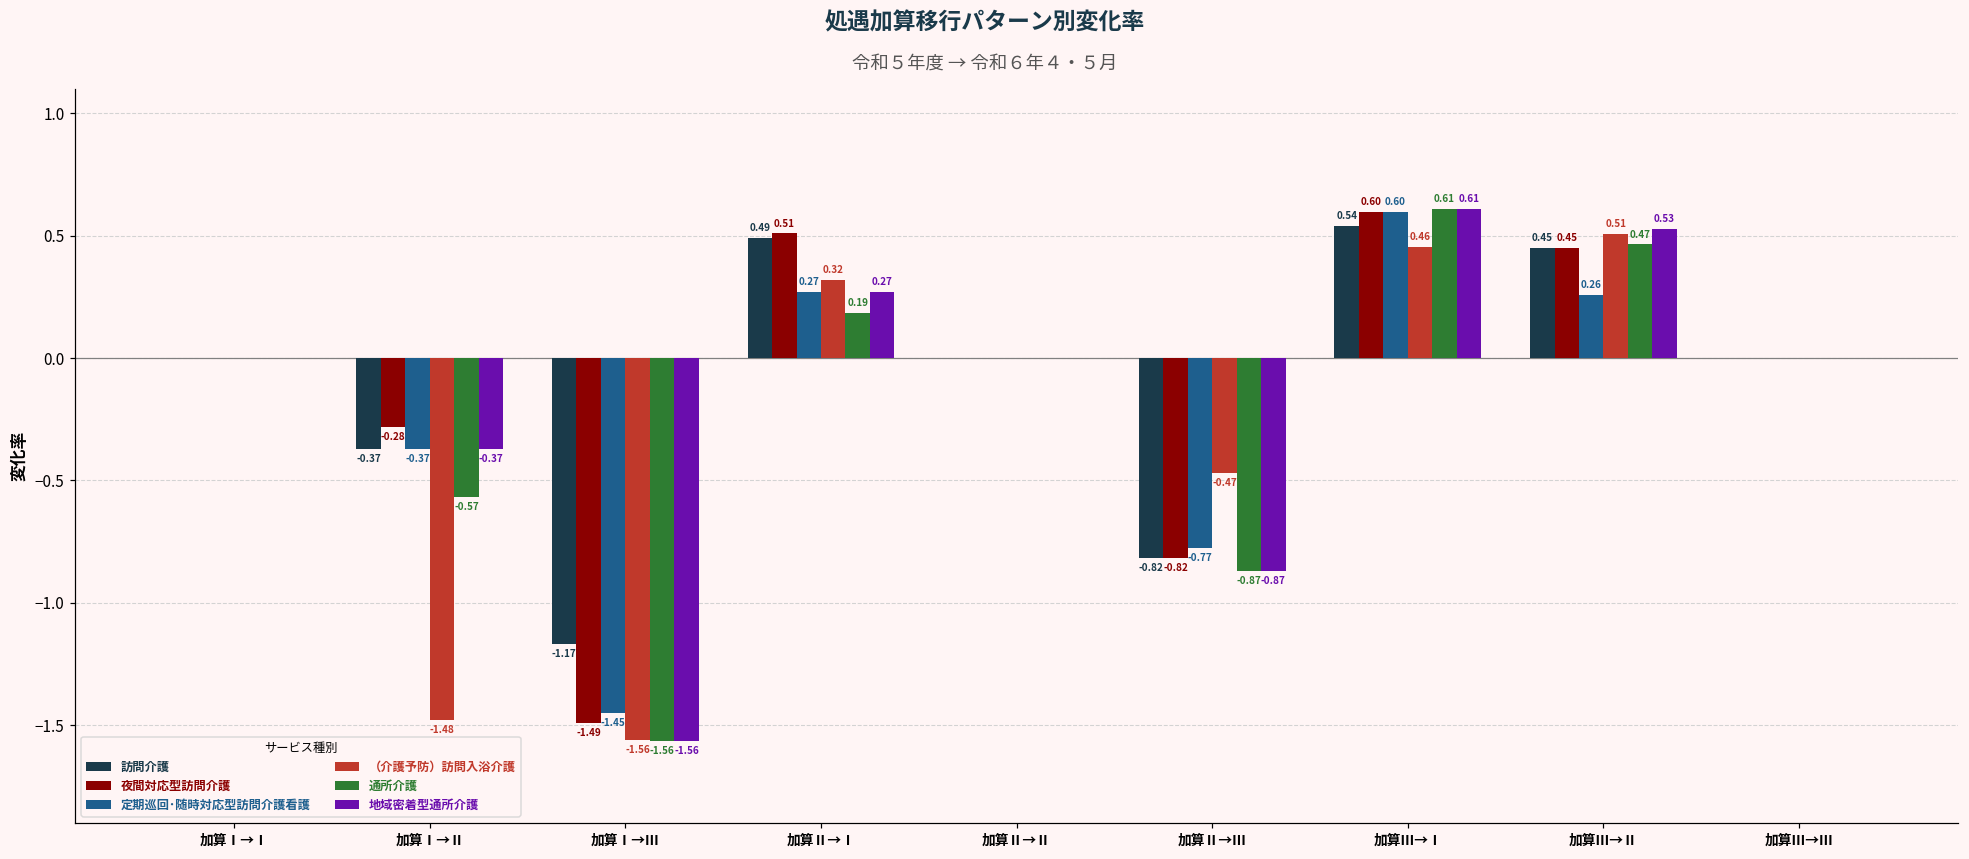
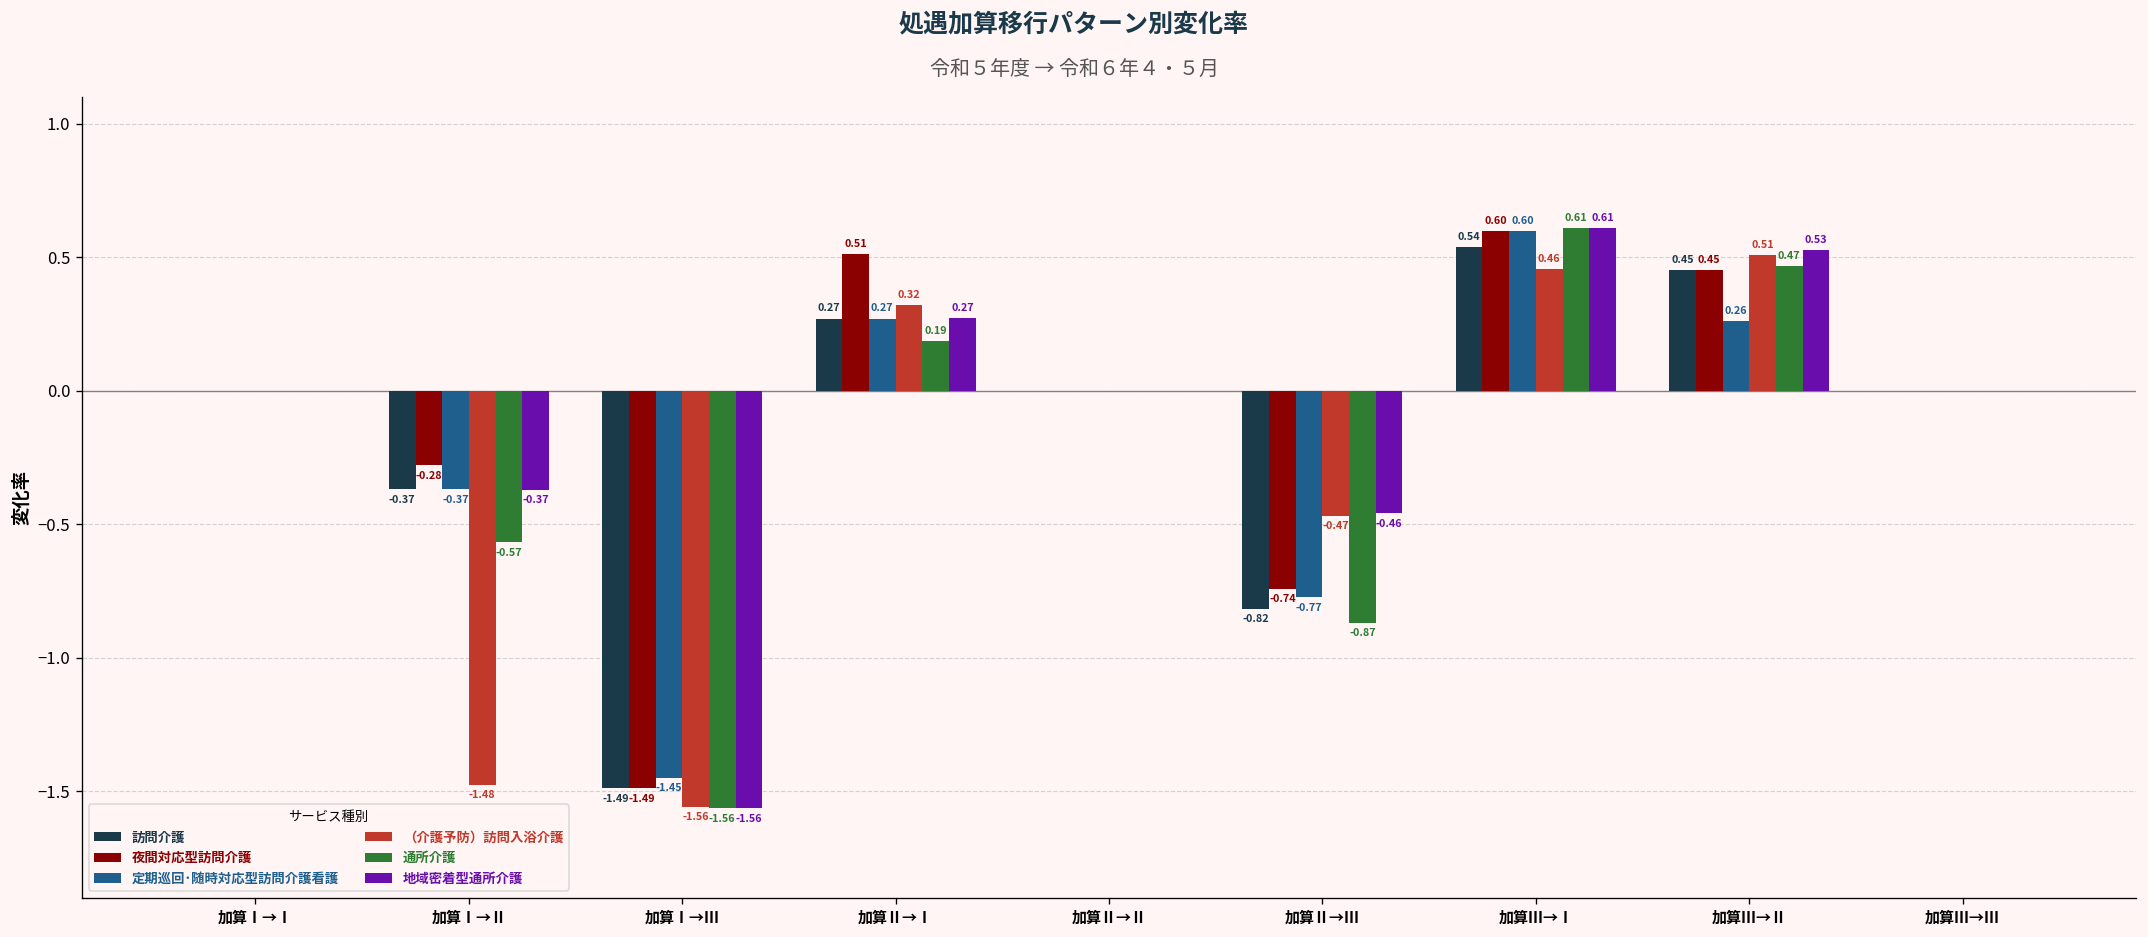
訪問介護, 加算Ⅰ→Ⅲ: -1.17 -> -1.49
訪問介護, 加算Ⅱ→Ⅰ: 0.49 -> 0.27
夜間対応型訪問介護, 加算Ⅱ→Ⅲ: -0.82 -> -0.74
地域密着型通所介護, 加算Ⅱ→Ⅲ: -0.87 -> -0.46
